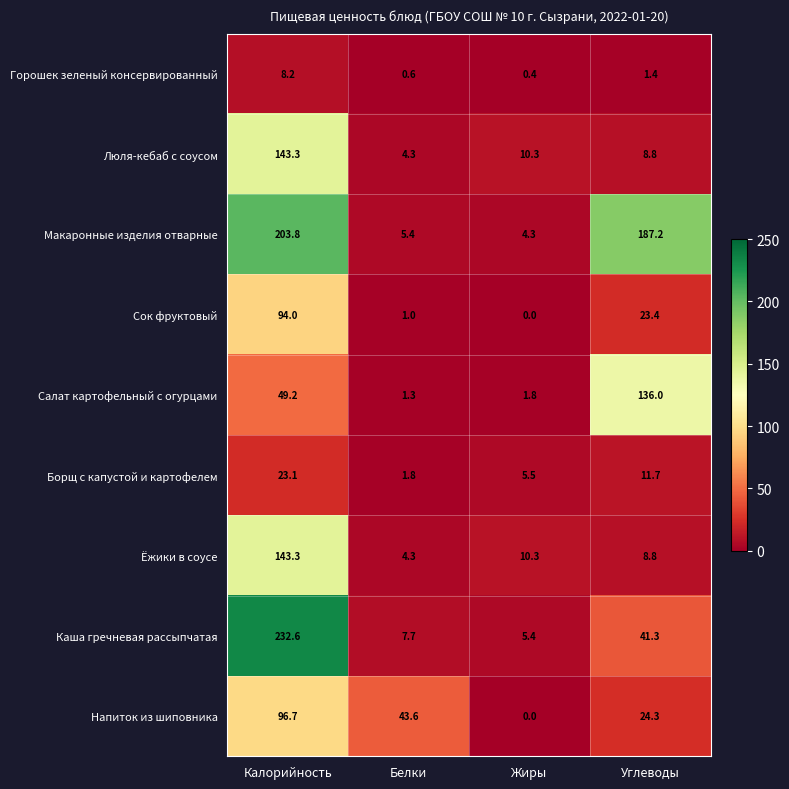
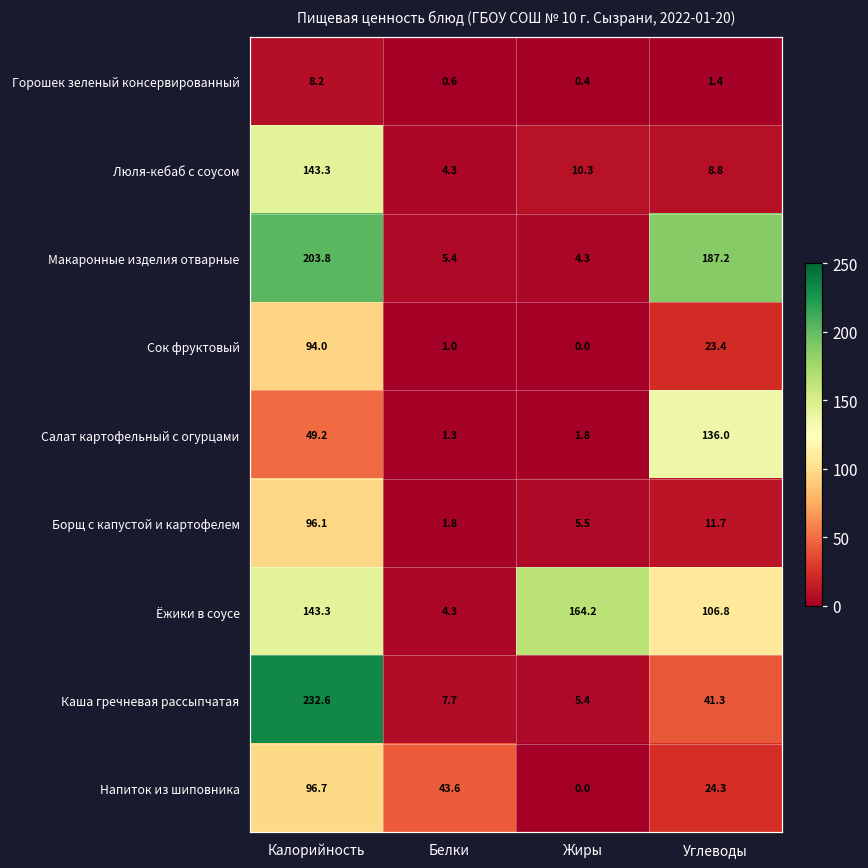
Борщ с капустой и картофелем, Калорийность: 23.1 -> 96.1
Ёжики в соусе, Жиры: 10.3 -> 164.2
Ёжики в соусе, Углеводы: 8.8 -> 106.8
